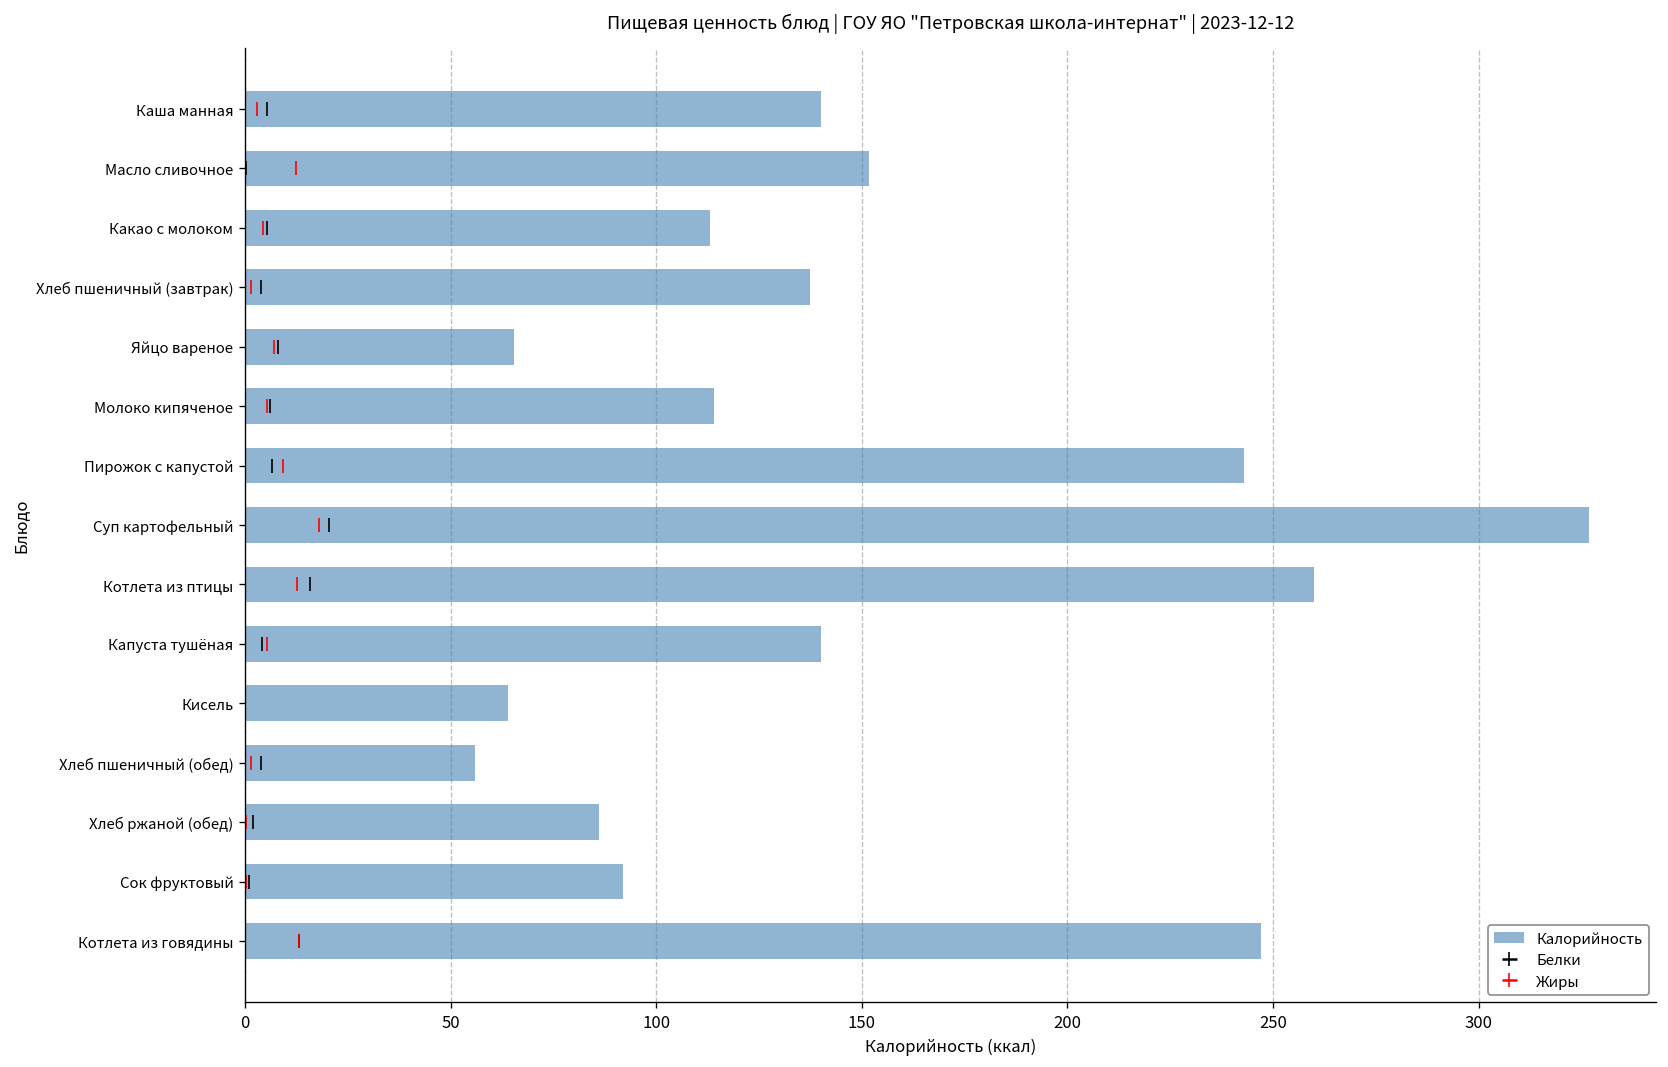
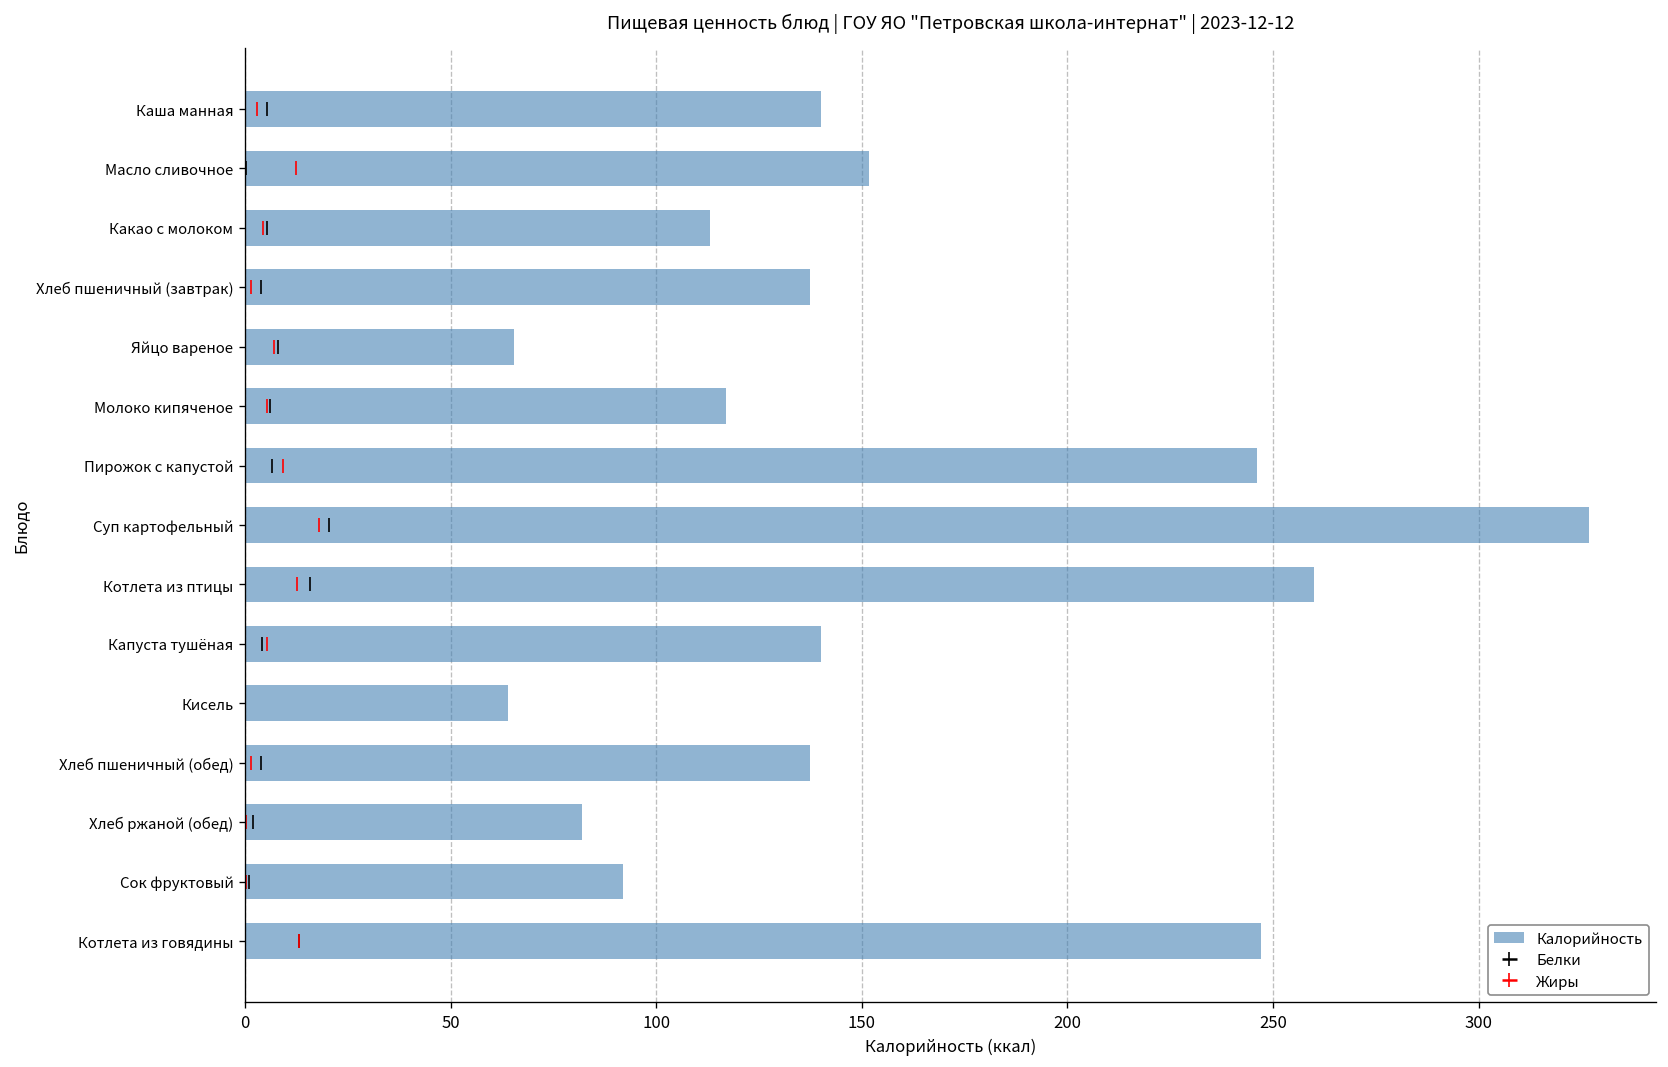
Калорийность, Молоко кипяченое: 114 -> 117
Калорийность, Пирожок с капустой: 243 -> 246
Калорийность, Хлеб пшеничный (обед): 56 -> 138
Калорийность, Хлеб ржаной (обед): 86 -> 82
